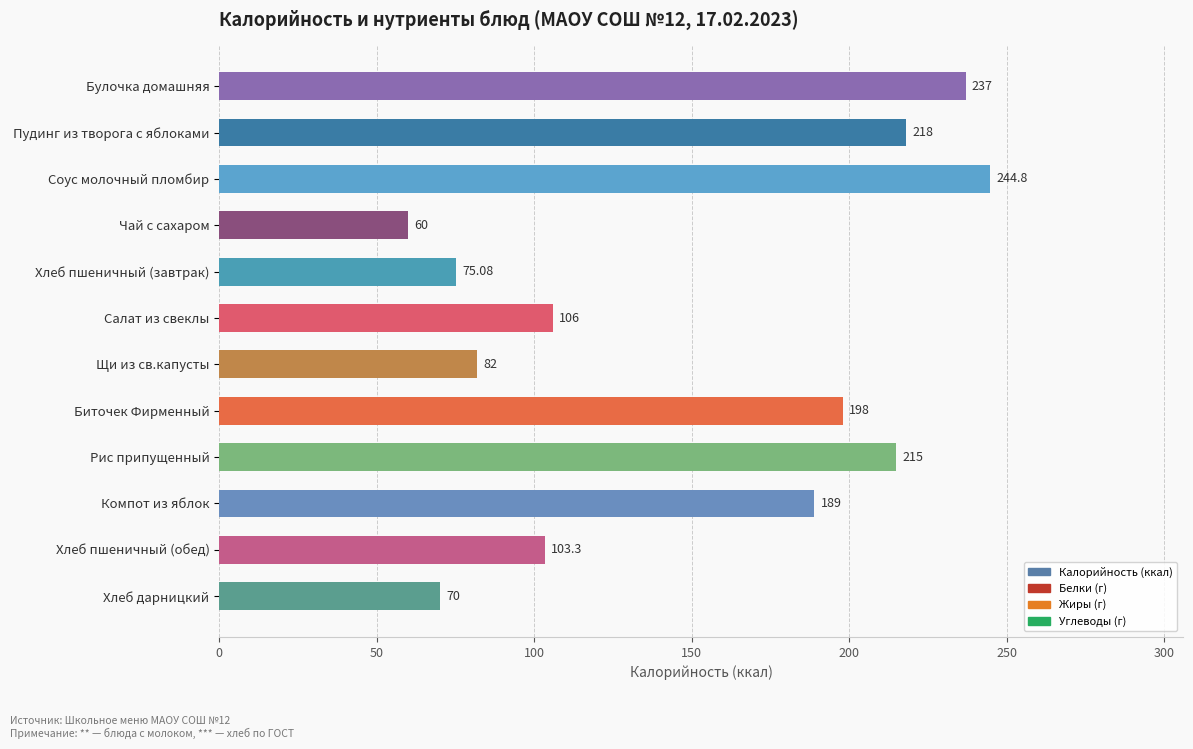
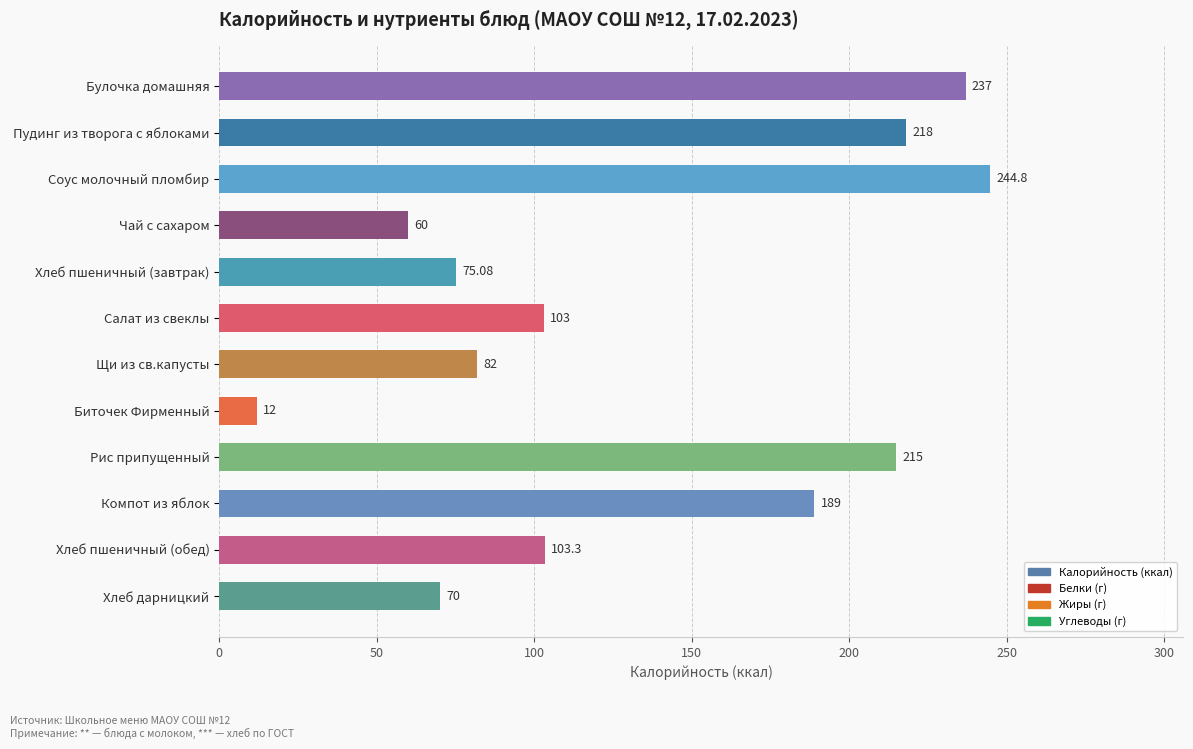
Салат из свеклы: 106 -> 103
Биточек Фирменный: 198 -> 12
